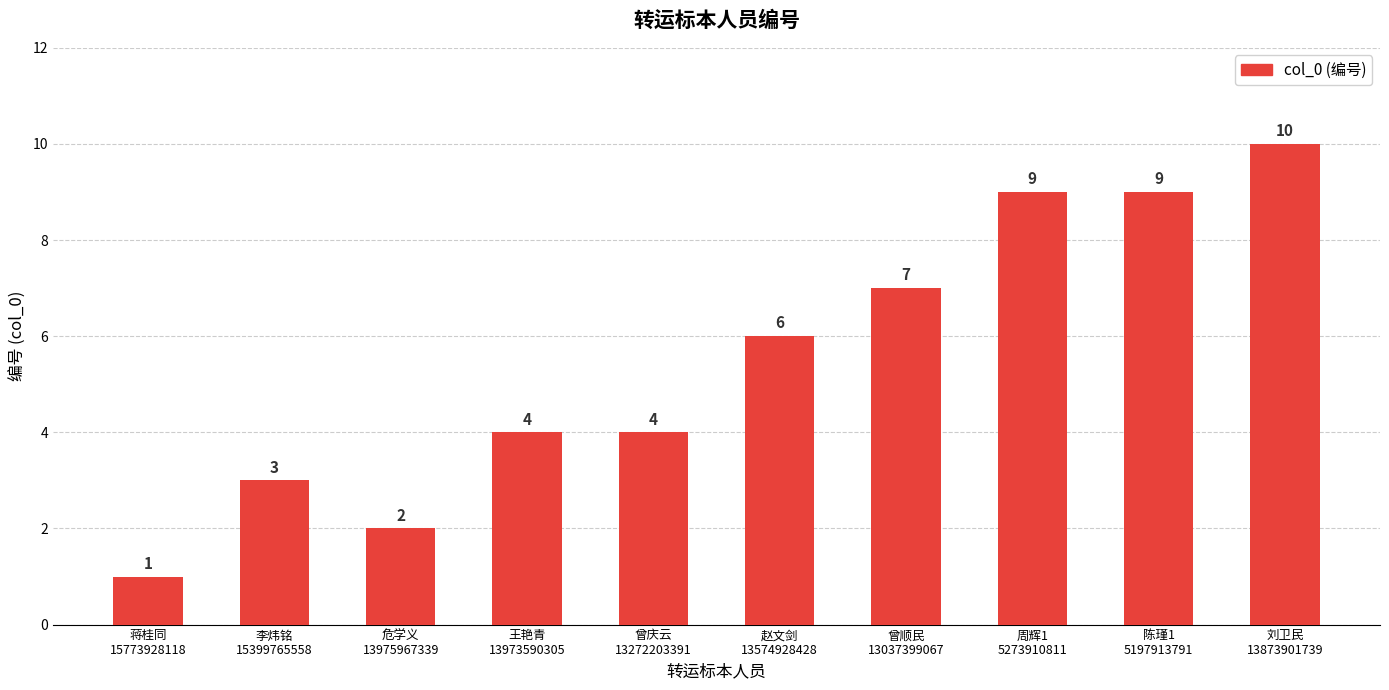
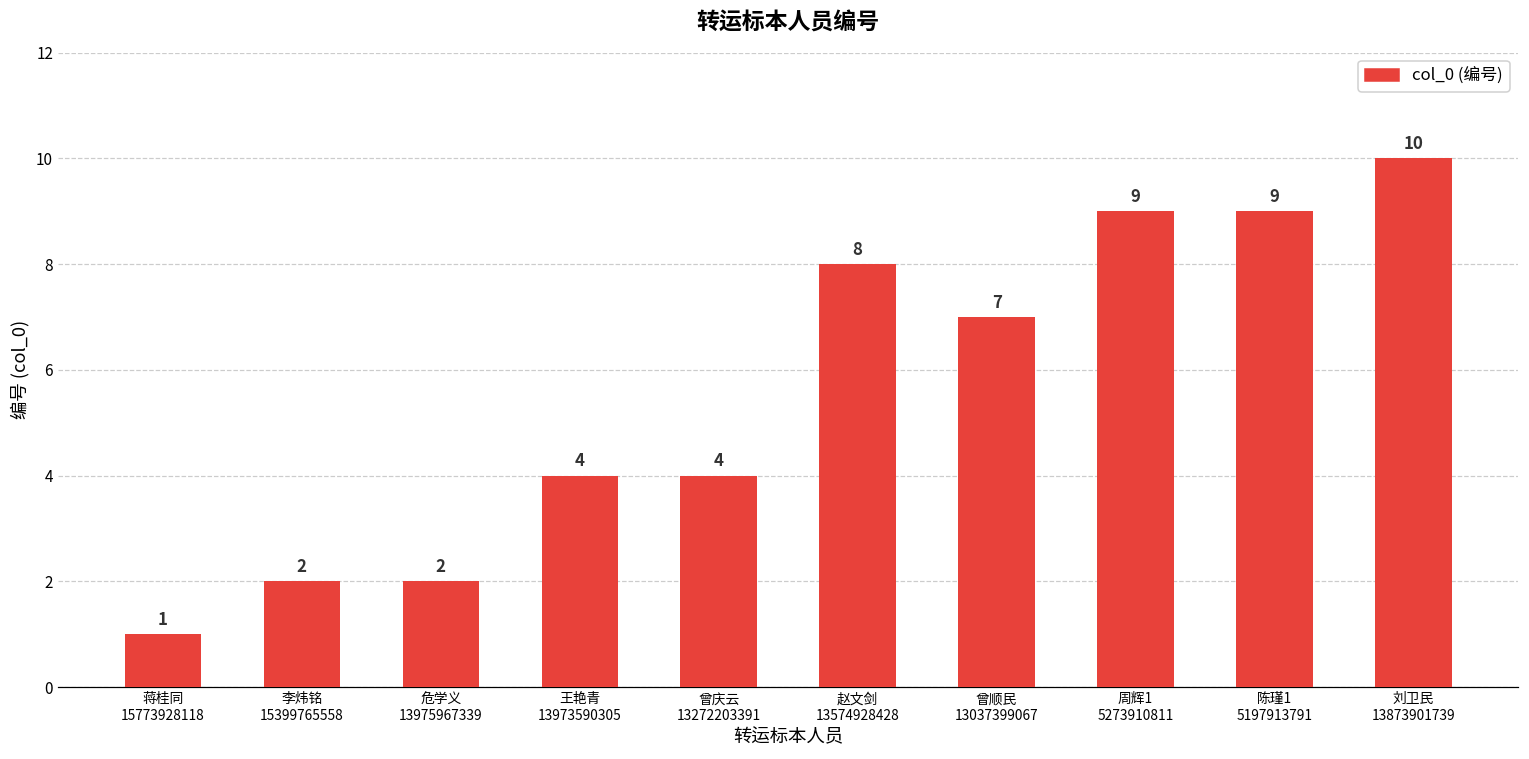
李炜铭 15399765558: 3 -> 2
赵文剑 13574928428: 6 -> 8
